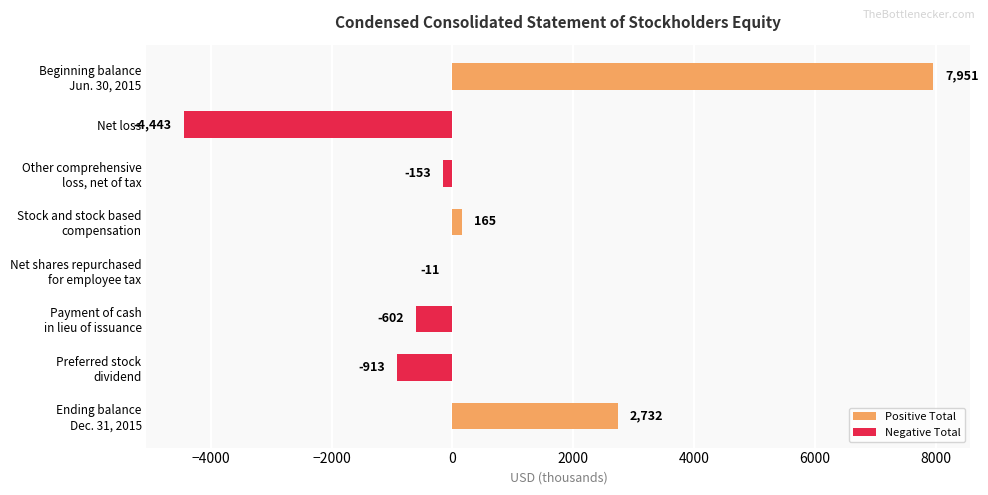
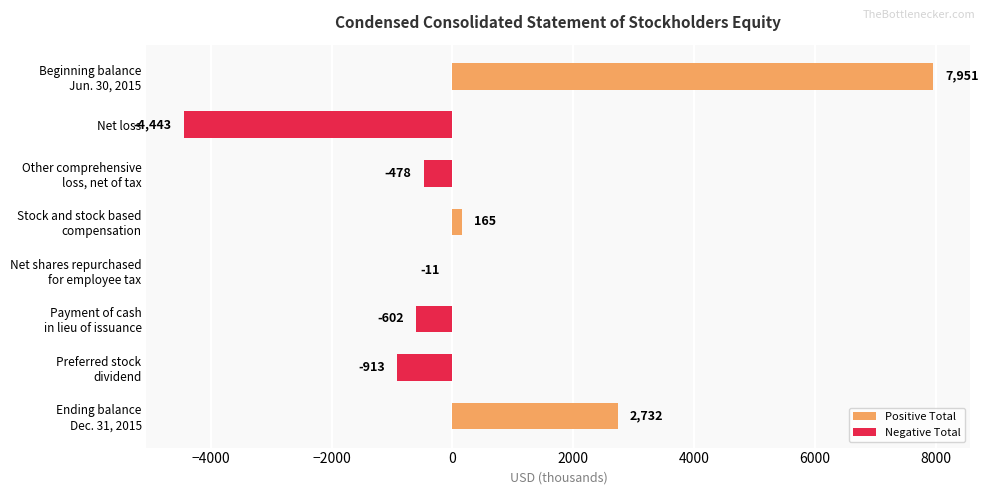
Other comprehensive loss, net of tax: -153 -> -478
